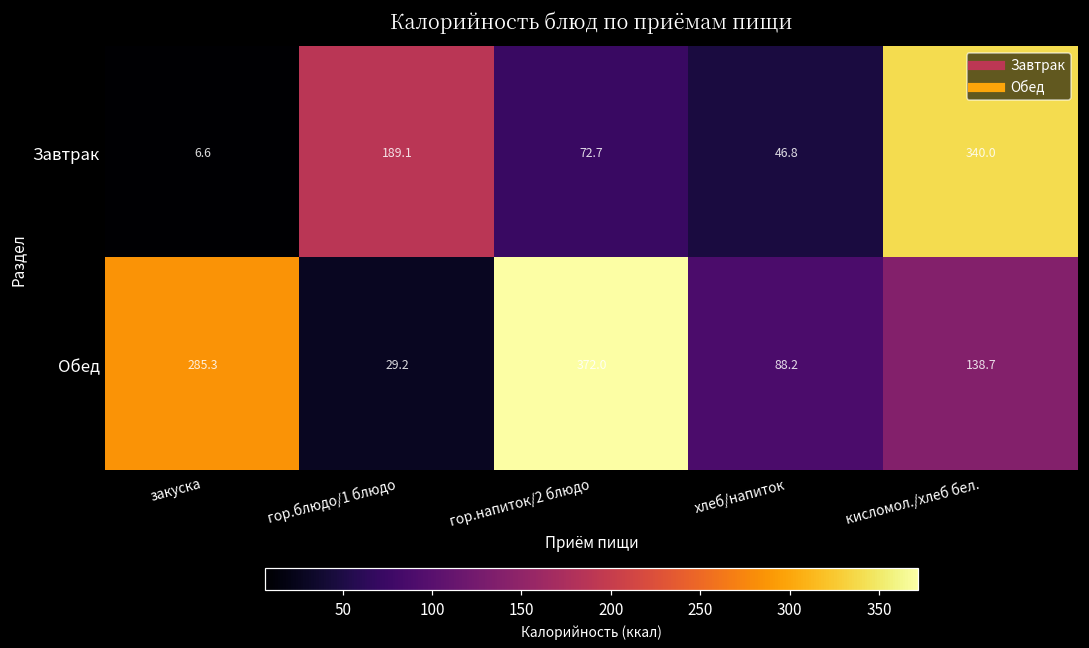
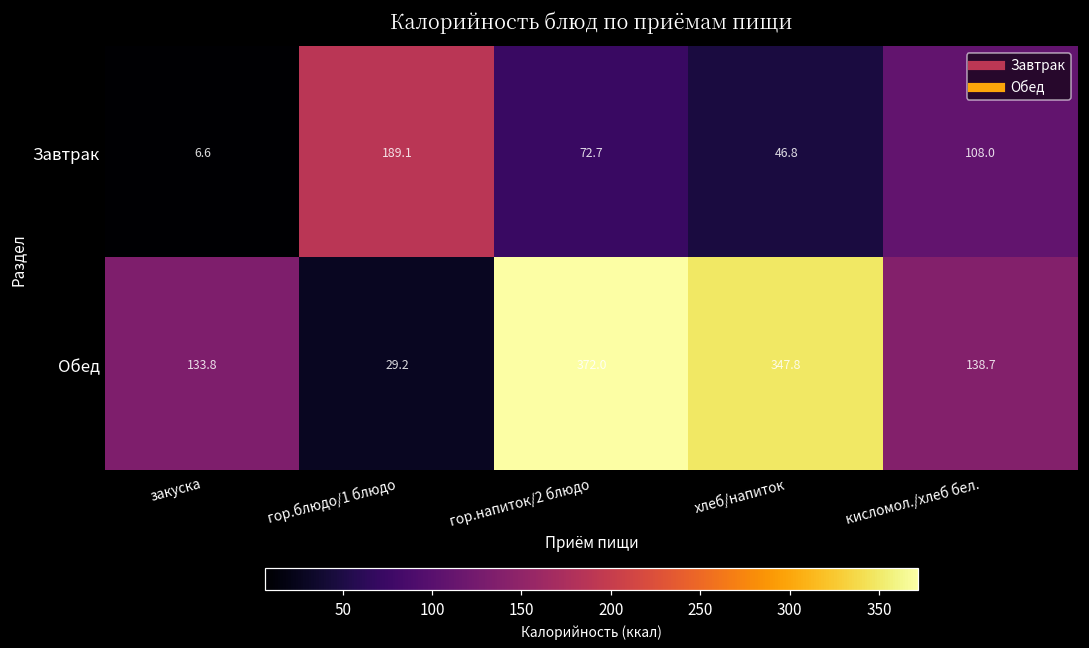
Завтрак, кисломол./хлеб бел.: 340.0 -> 108.0
Обед, закуска: 285.3 -> 133.8
Обед, хлеб/напиток: 88.2 -> 347.8
